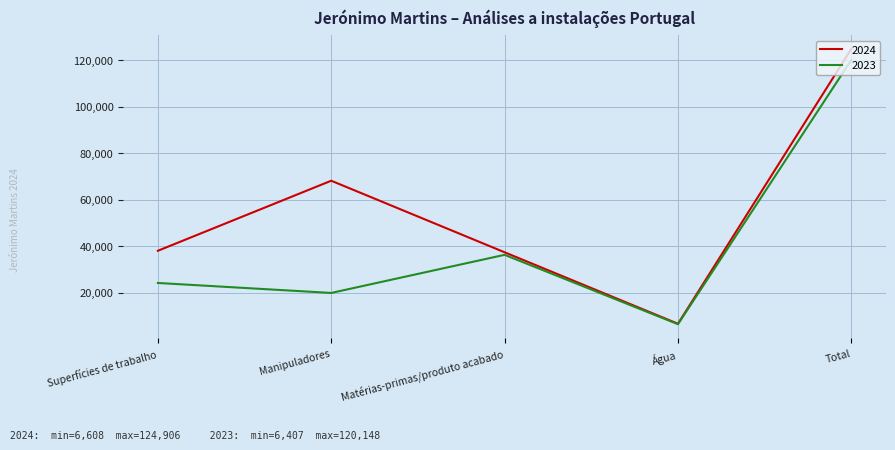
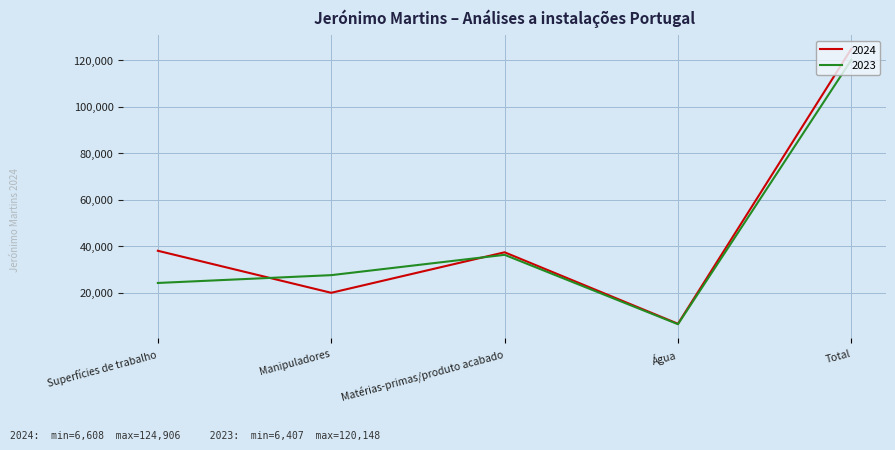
2024, Manipuladores: 68,000 -> 20,000
2023, Manipuladores: 20,000 -> 28,000
